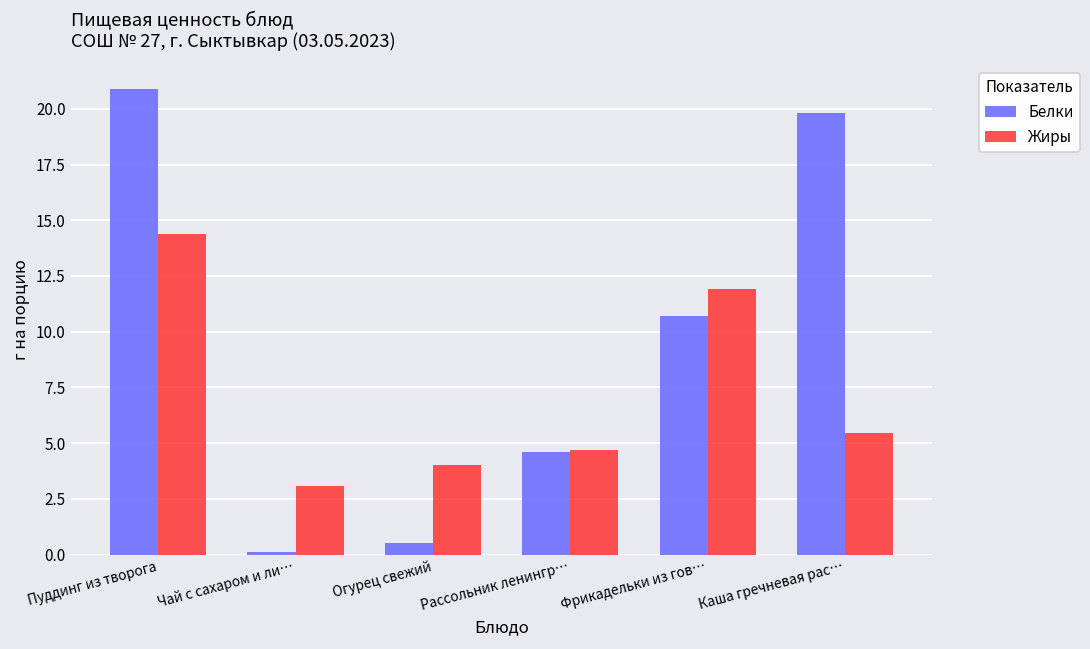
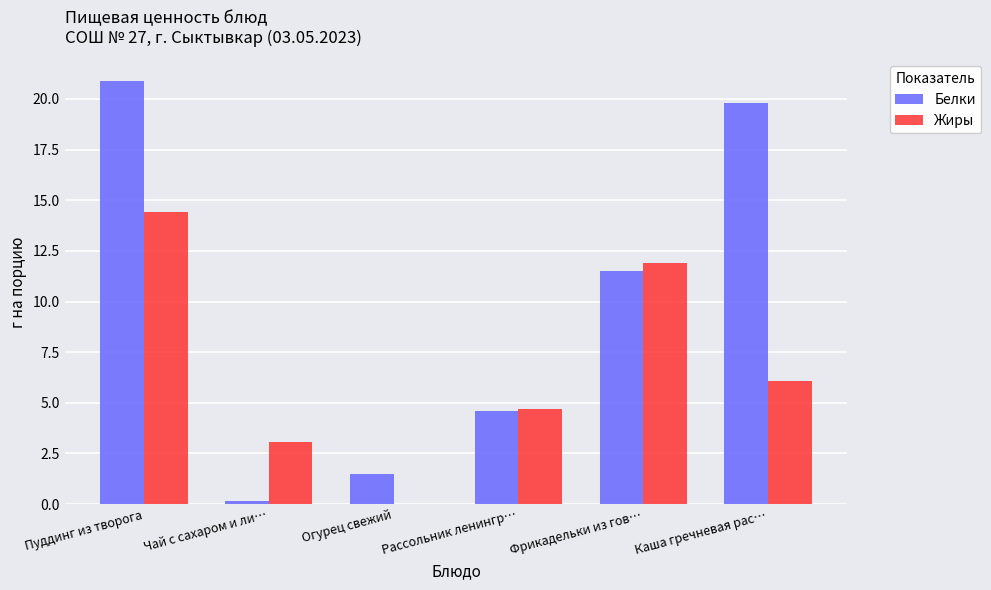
Белки, Огурец свежий: 0.5 -> 1.5
Жиры, Огурец свежий: 4.0 -> 0.0
Белки, Фрикадельки из гов…: 10.7 -> 11.5
Жиры, Каша гречневая рас…: 5.5 -> 6.1
